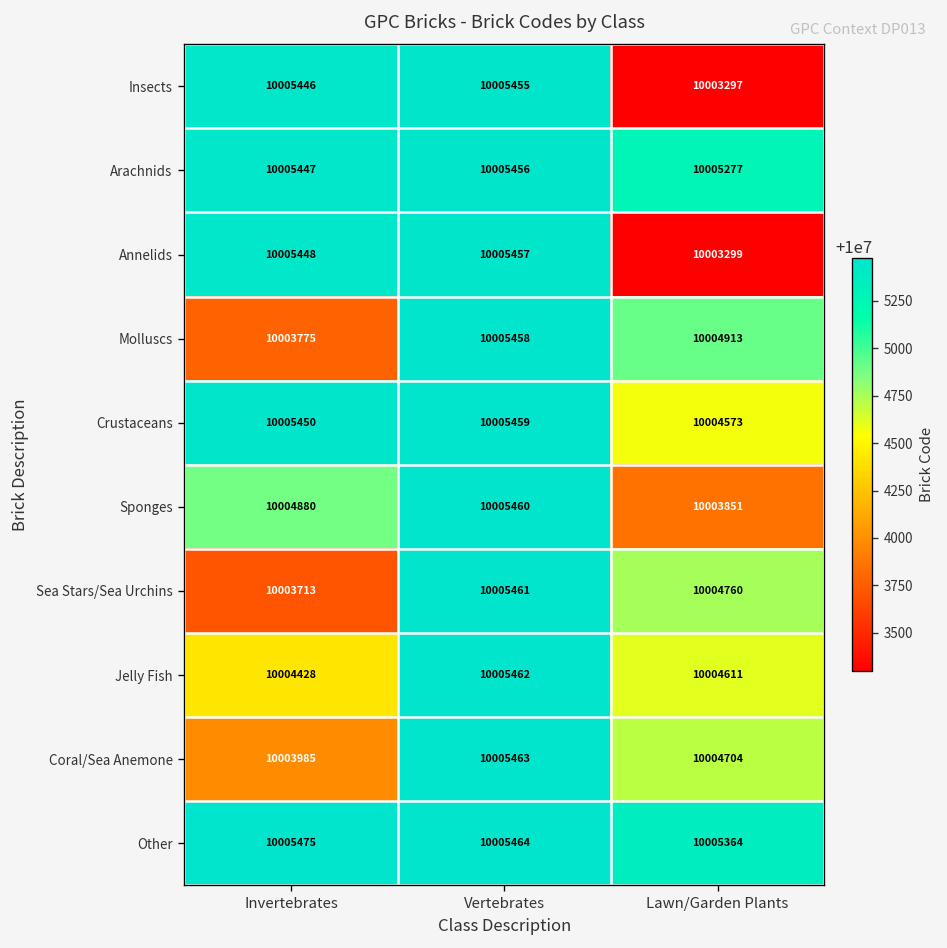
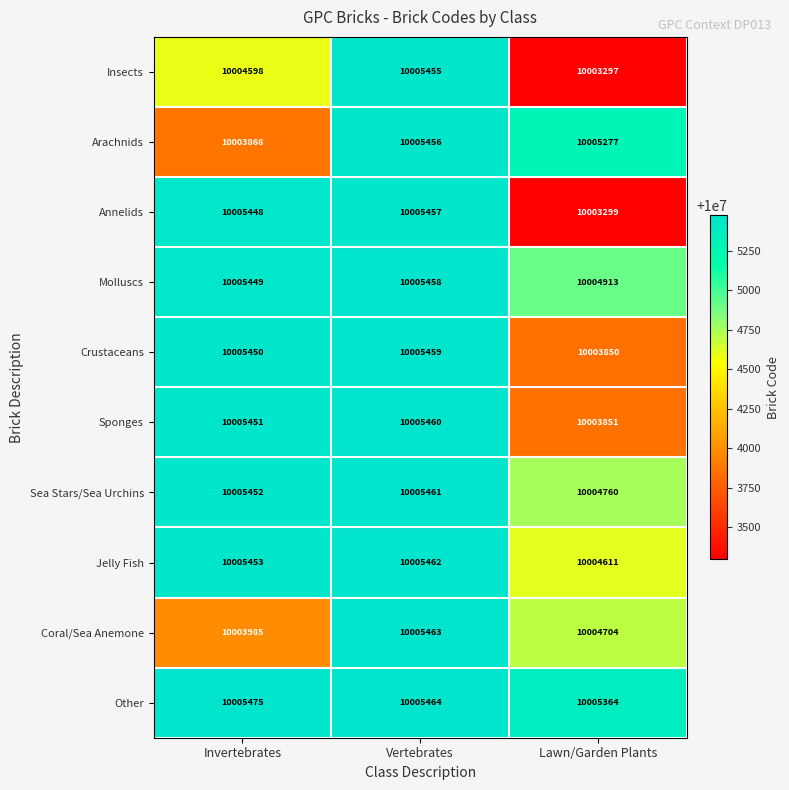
Insects, Invertebrates: 10005446 -> 10004598
Arachnids, Invertebrates: 10005447 -> 10003868
Molluscs, Invertebrates: 10003775 -> 10005449
Crustaceans, Lawn/Garden Plants: 10004573 -> 10003850
Sponges, Invertebrates: 10004880 -> 10005451
Sea Stars/Sea Urchins, Invertebrates: 10003713 -> 10005452
Jelly Fish, Invertebrates: 10004428 -> 10005453
